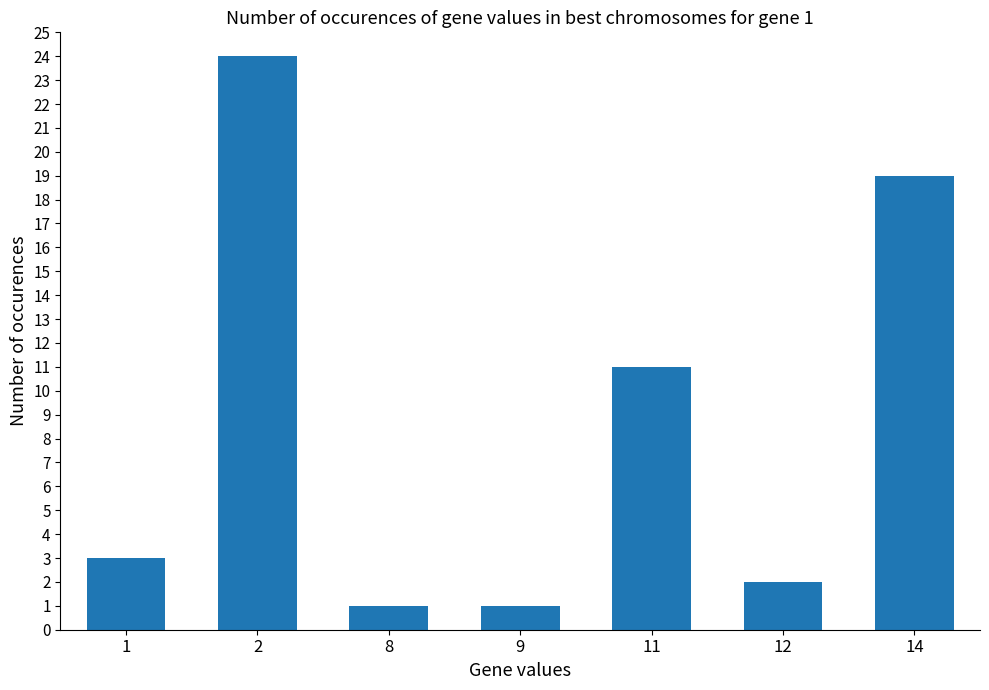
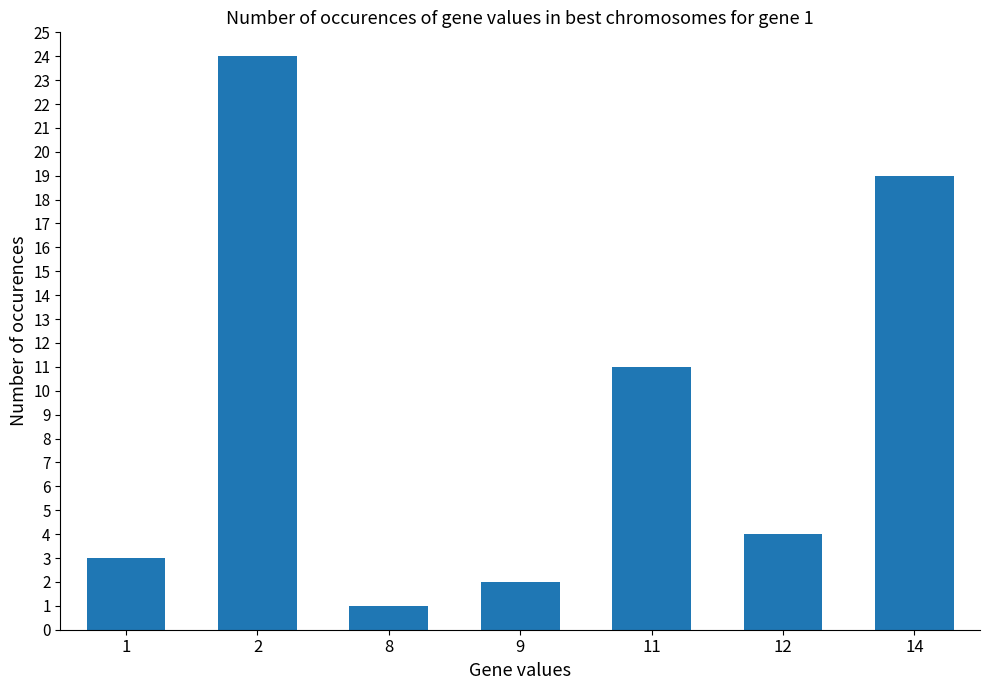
9: 1 -> 2
12: 2 -> 4
